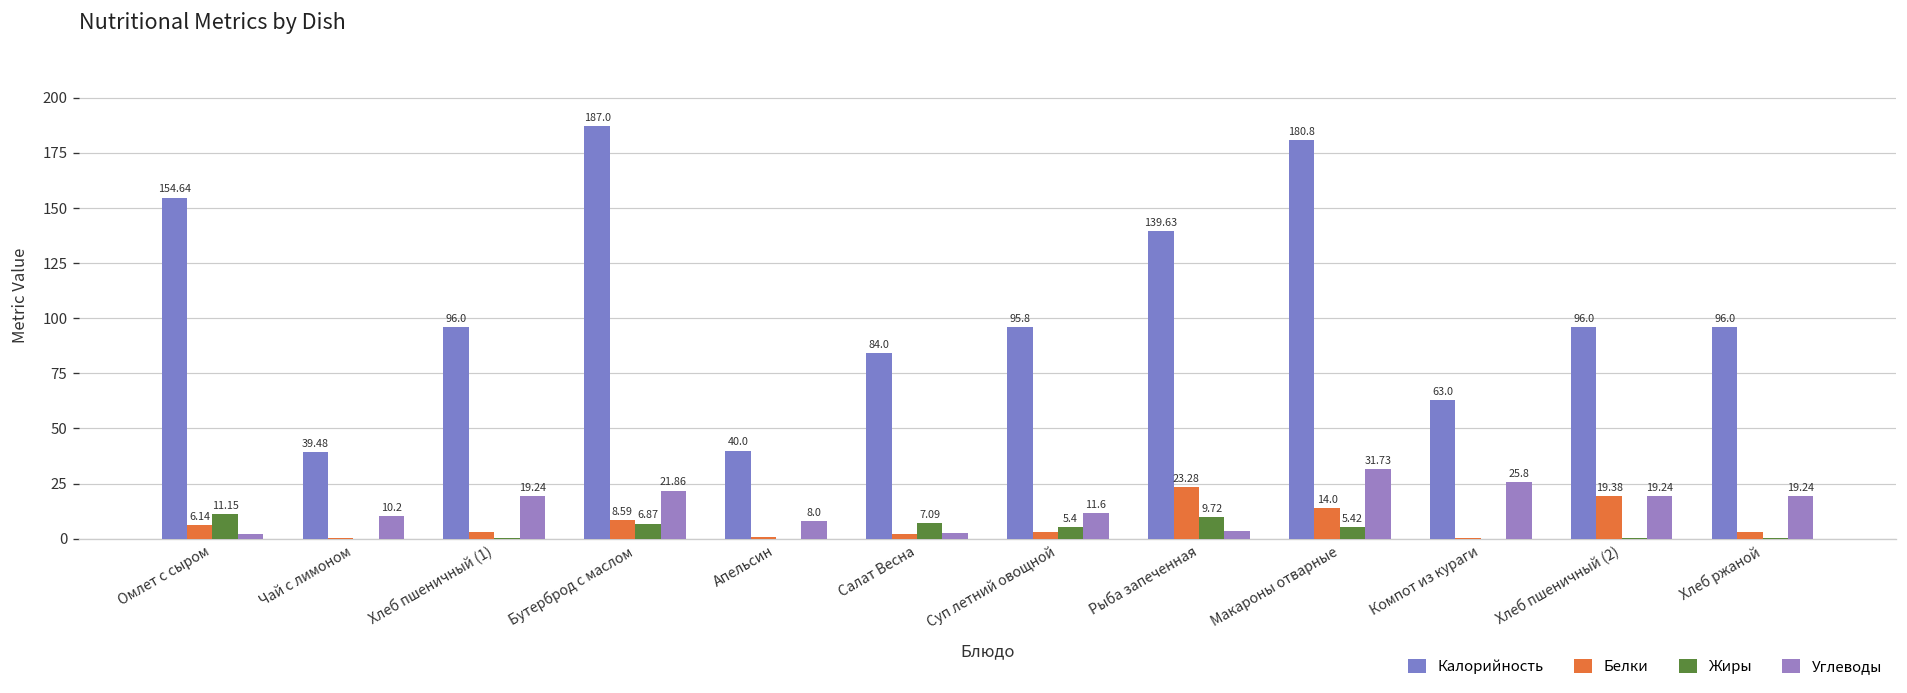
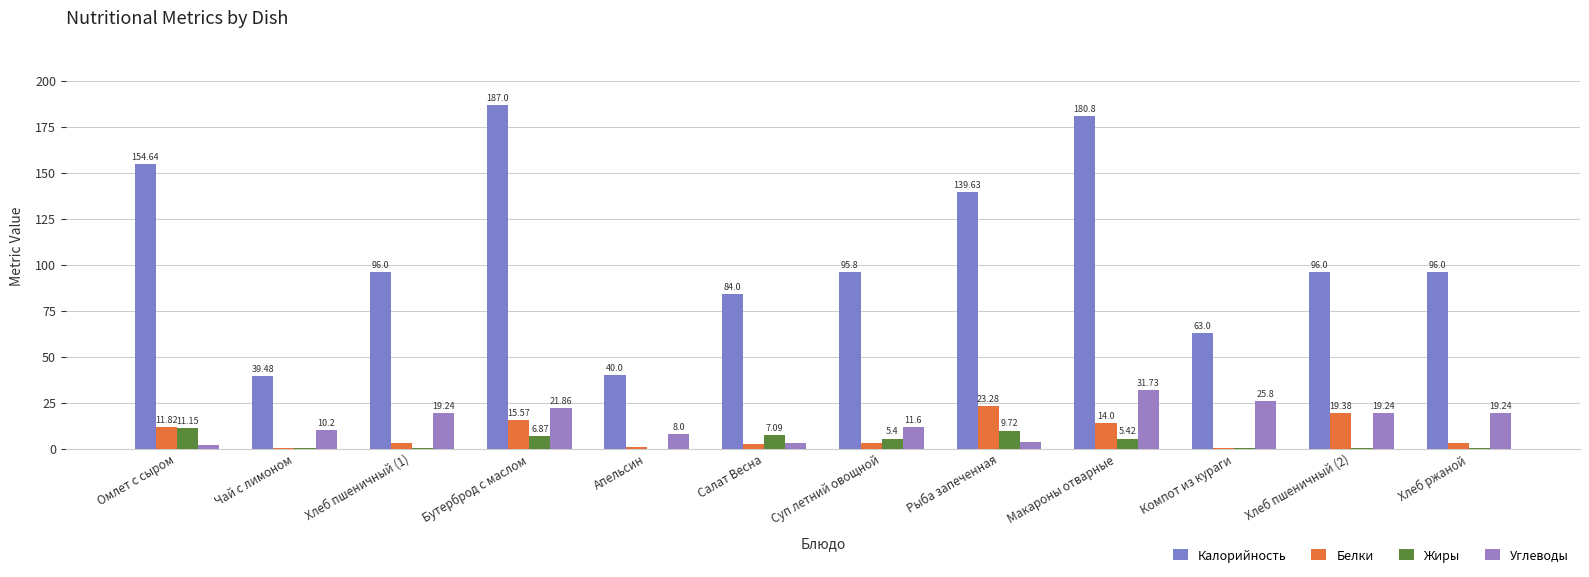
Белки, Омлет с сыром: 6.14 -> 11.82
Белки, Бутерброд с маслом: 8.59 -> 15.57
